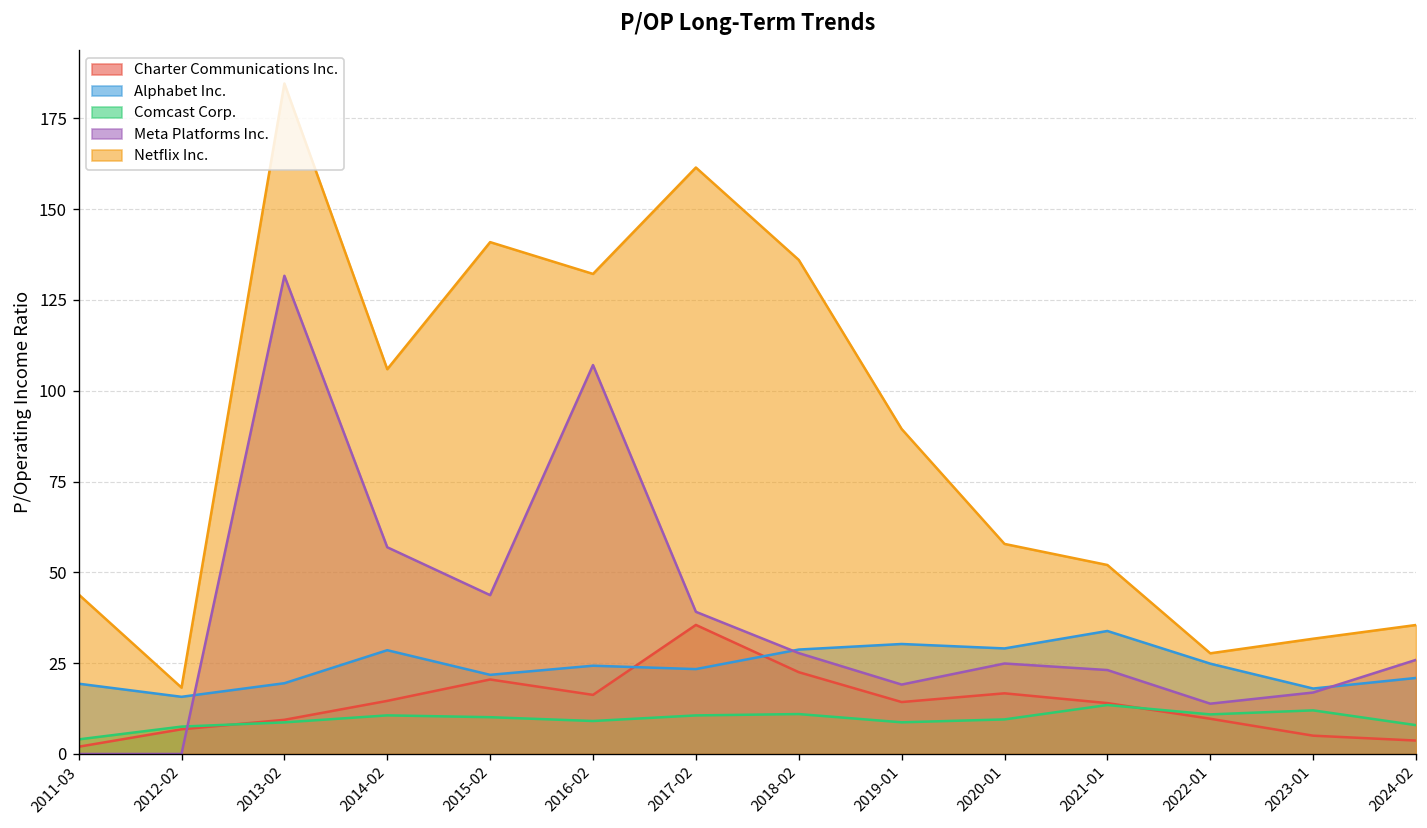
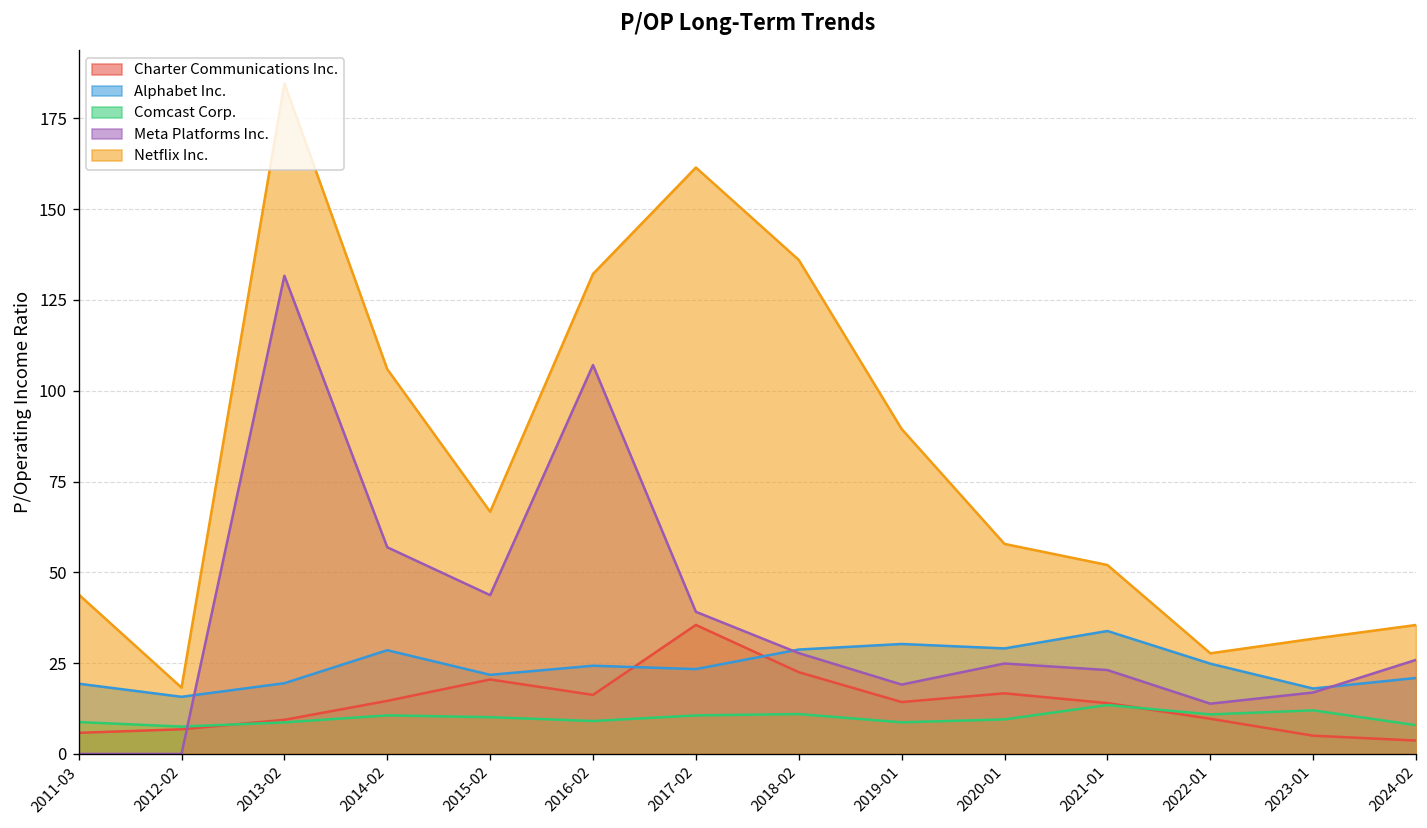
Charter Communications Inc., 2011-03: 2 -> 6
Comcast Corp., 2011-03: 4 -> 9
Netflix Inc., 2015-02: 141 -> 67
